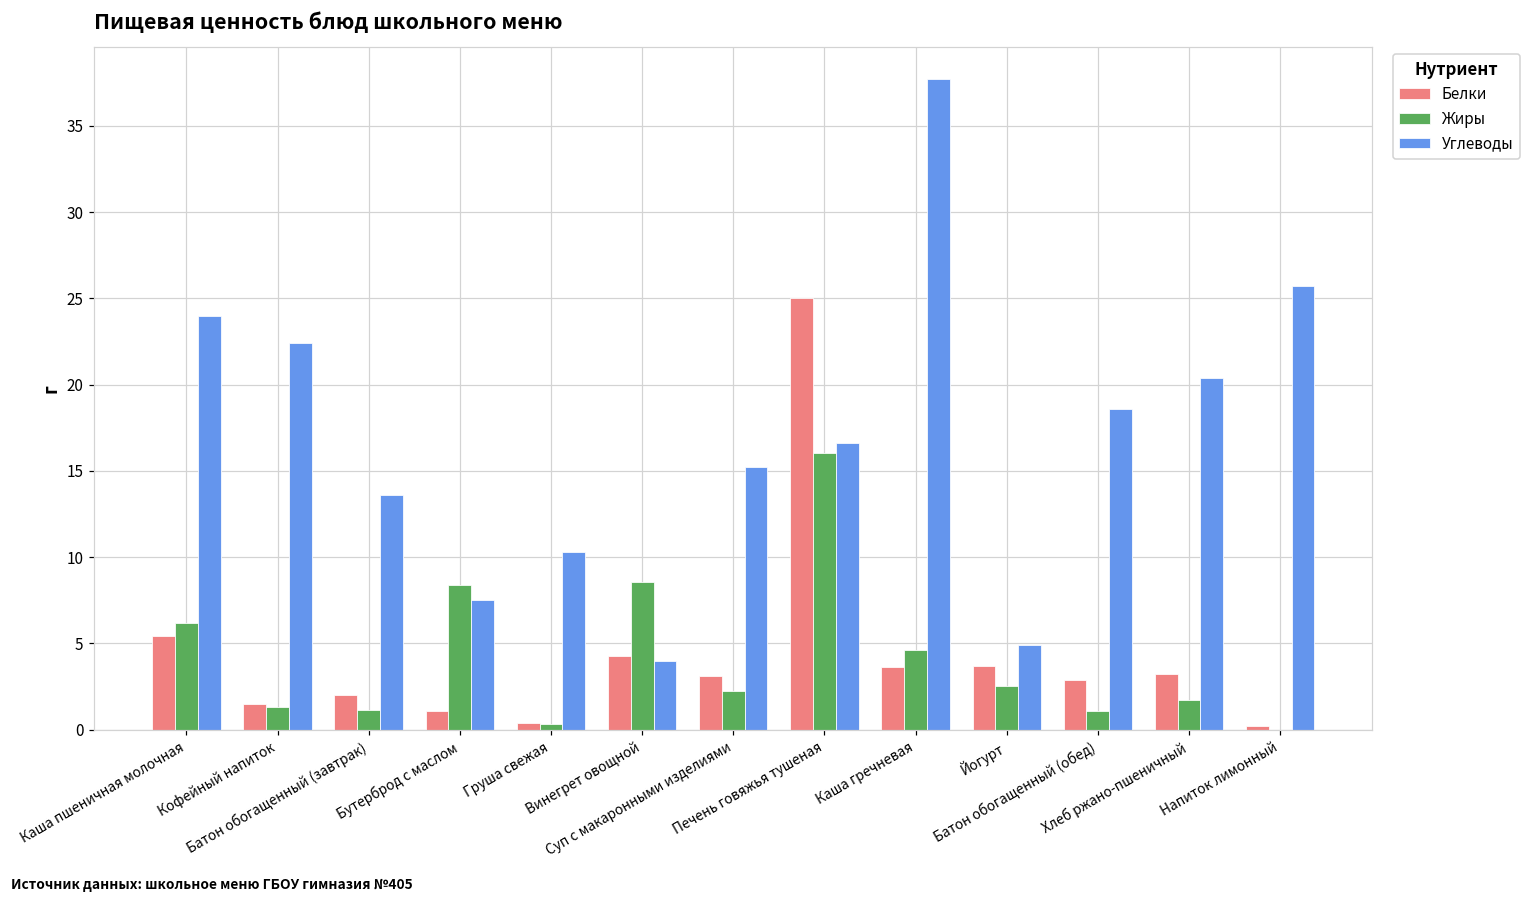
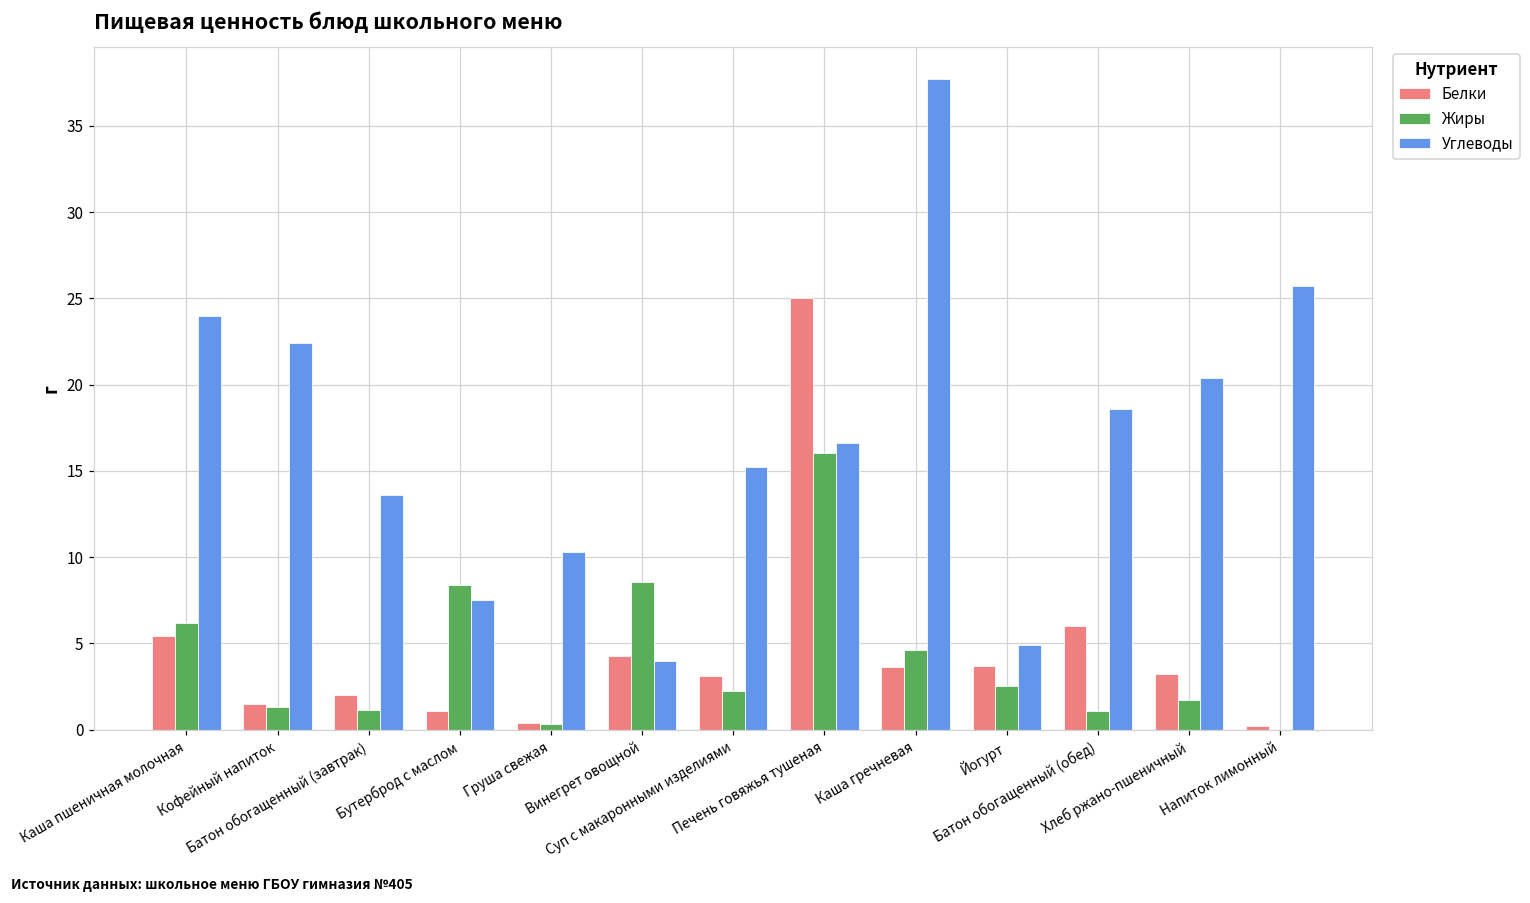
Белки, Батон обогащенный (обед): 2.9 -> 6.0
